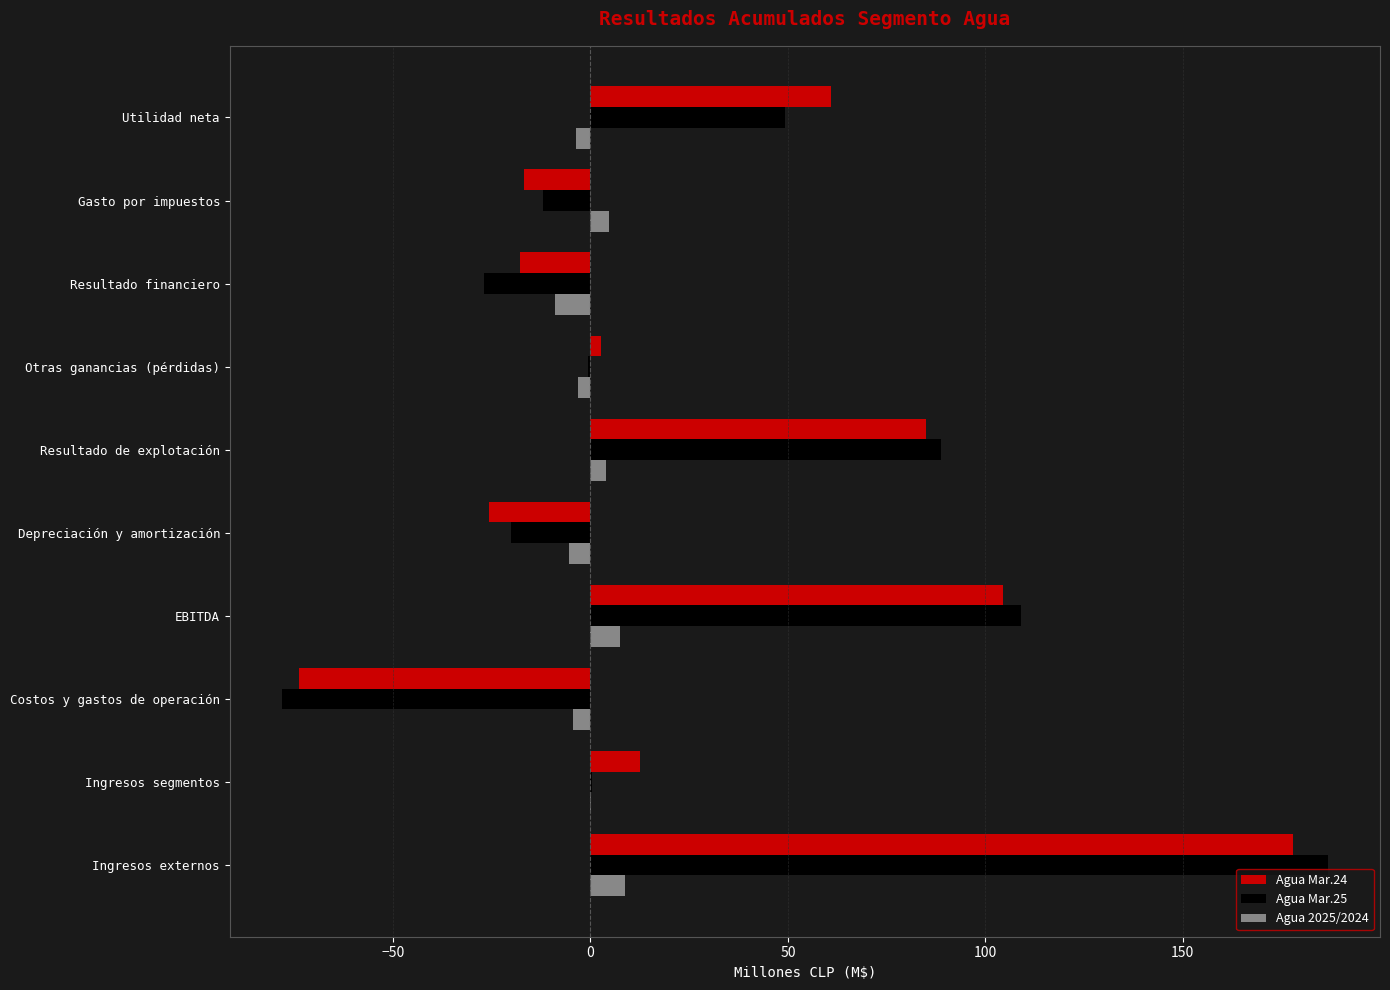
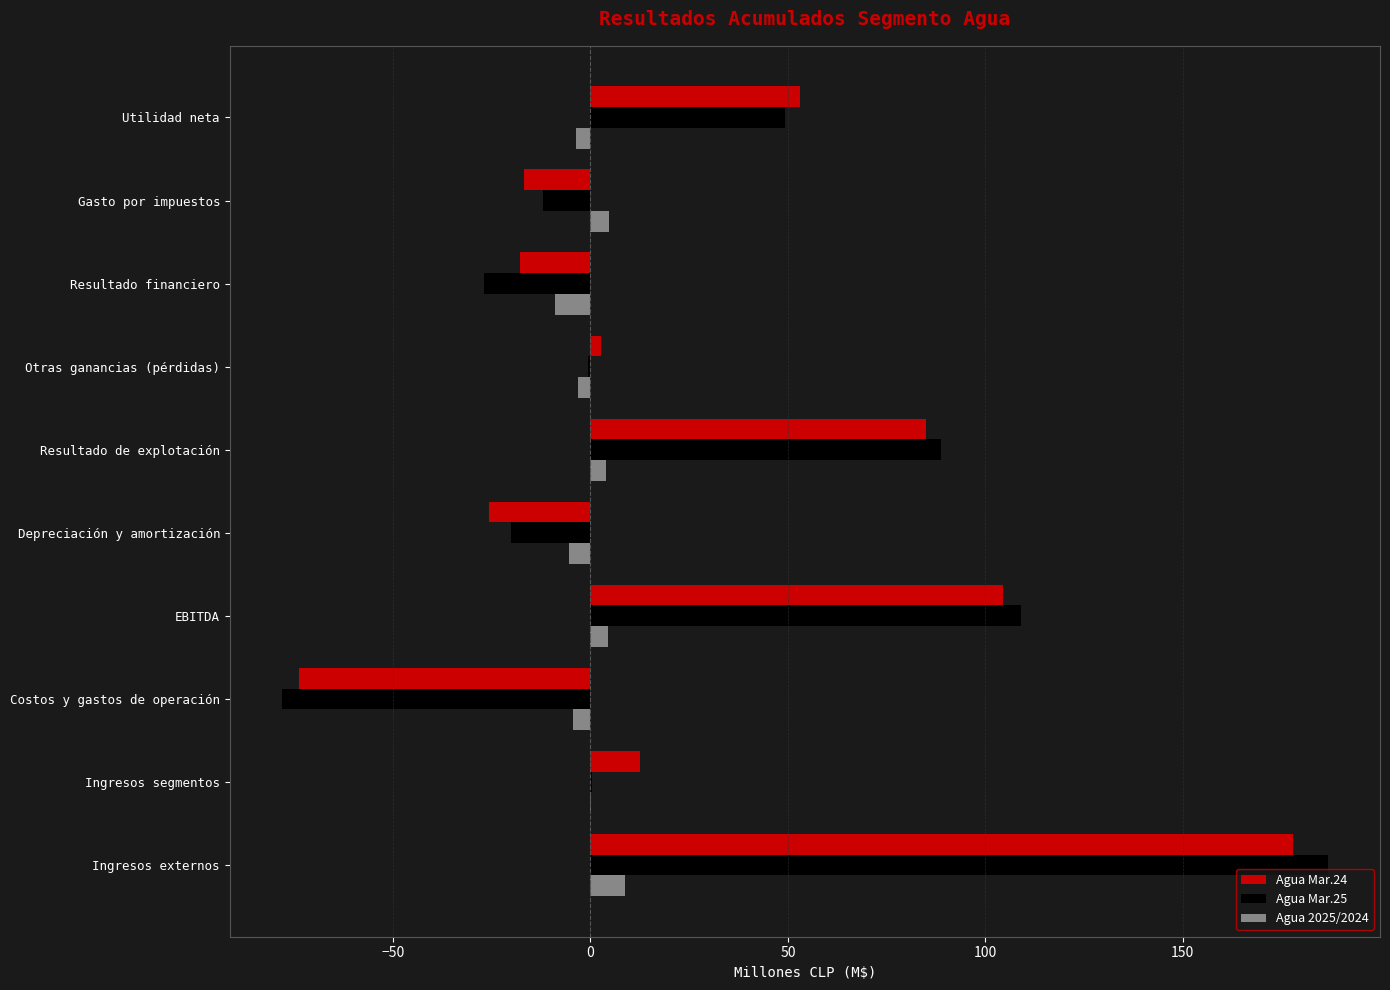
Agua Mar.24, Utilidad neta: 61 -> 53
Agua 2025/2024, EBITDA: 7 -> 5
